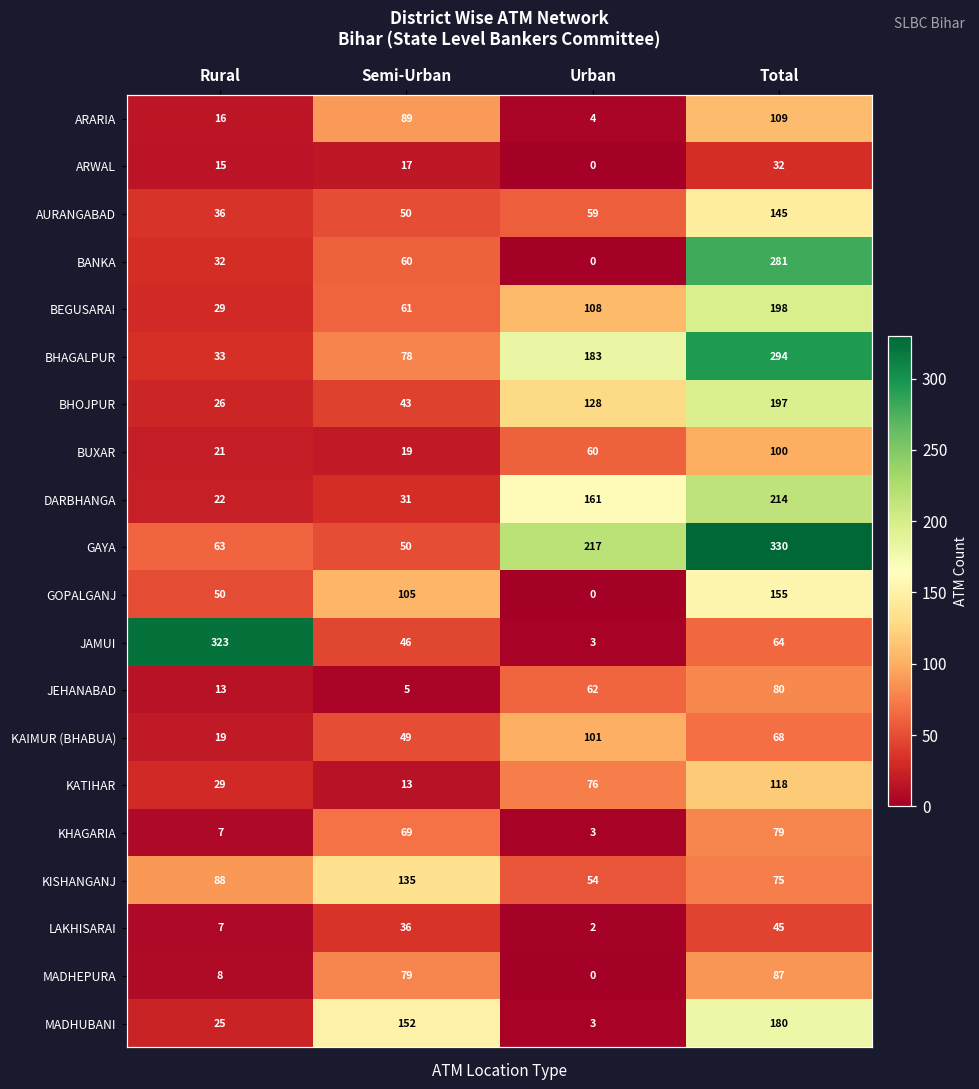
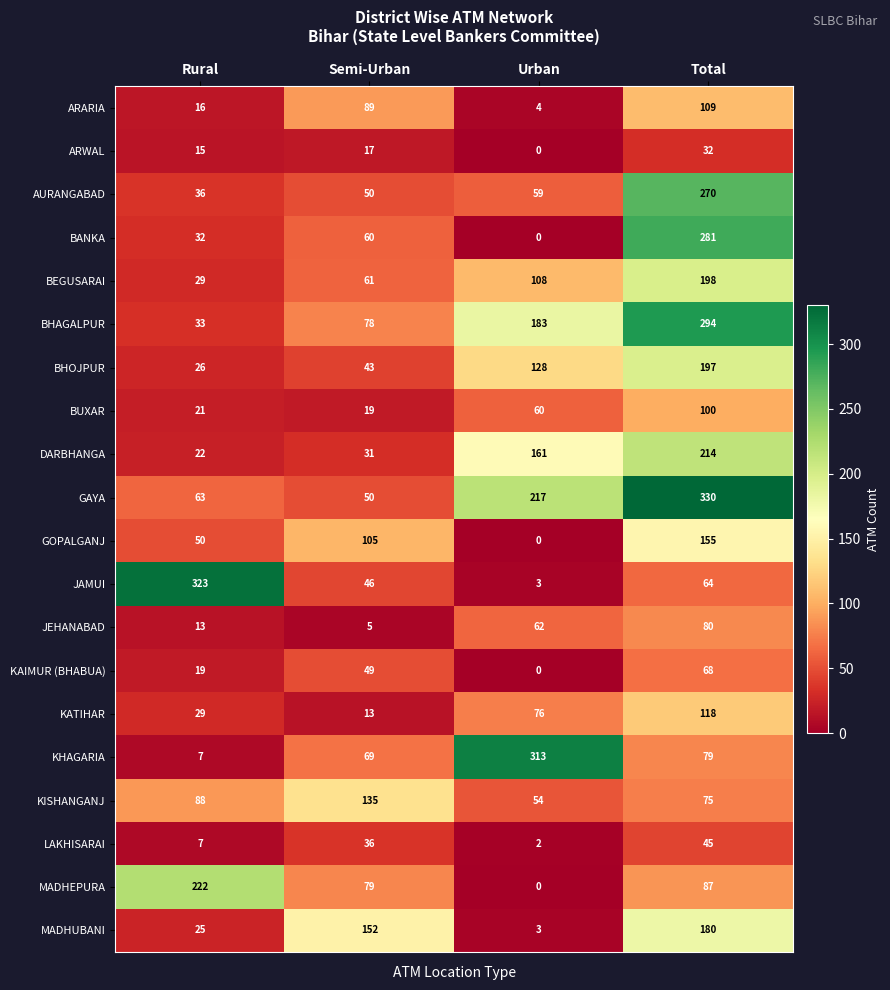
AURANGABAD, Total: 145 -> 270
KAIMUR (BHABUA), Urban: 101 -> 0
KHAGARIA, Urban: 3 -> 313
MADHEPURA, Rural: 8 -> 222
